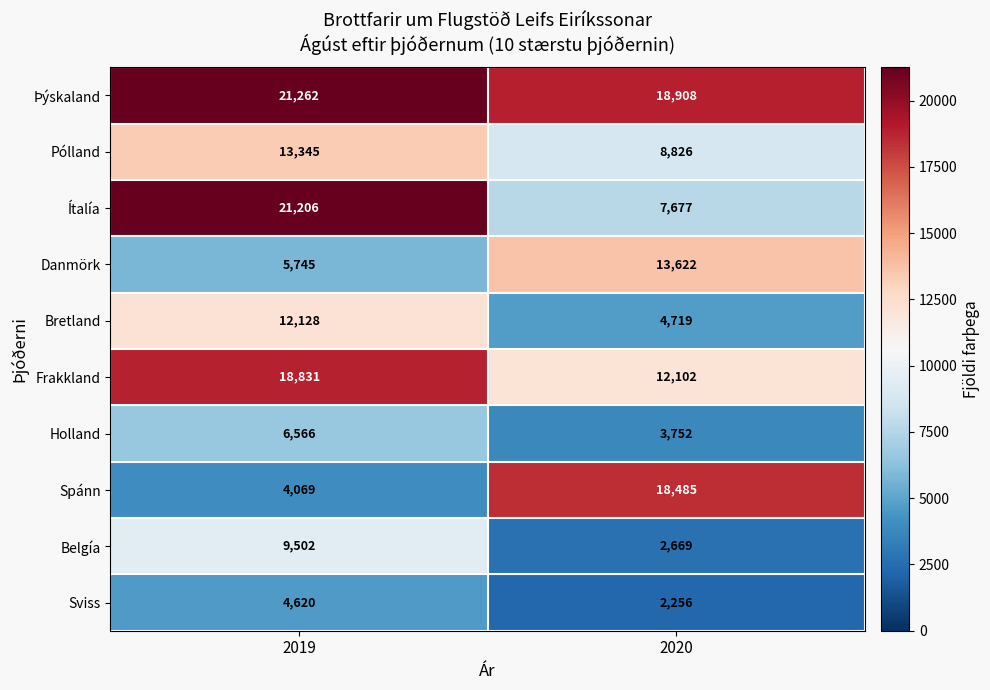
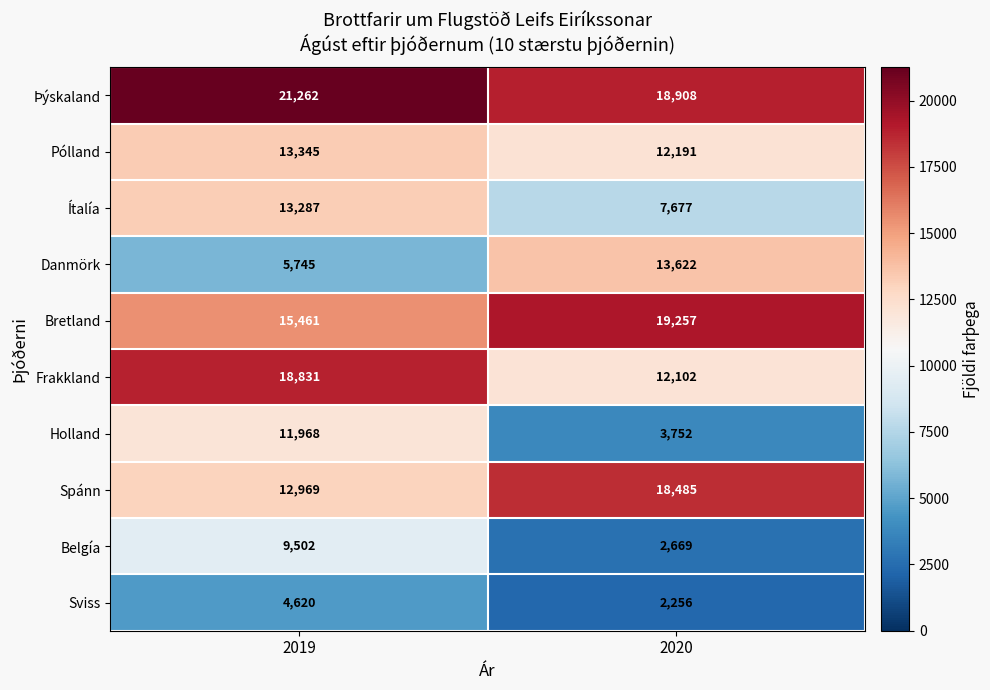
Pólland, 2020: 8,826 -> 12,191
Ítalía, 2019: 21,206 -> 13,287
Bretland, 2019: 12,128 -> 15,461
Bretland, 2020: 4,719 -> 19,257
Holland, 2019: 6,566 -> 11,968
Spánn, 2019: 4,069 -> 12,969
